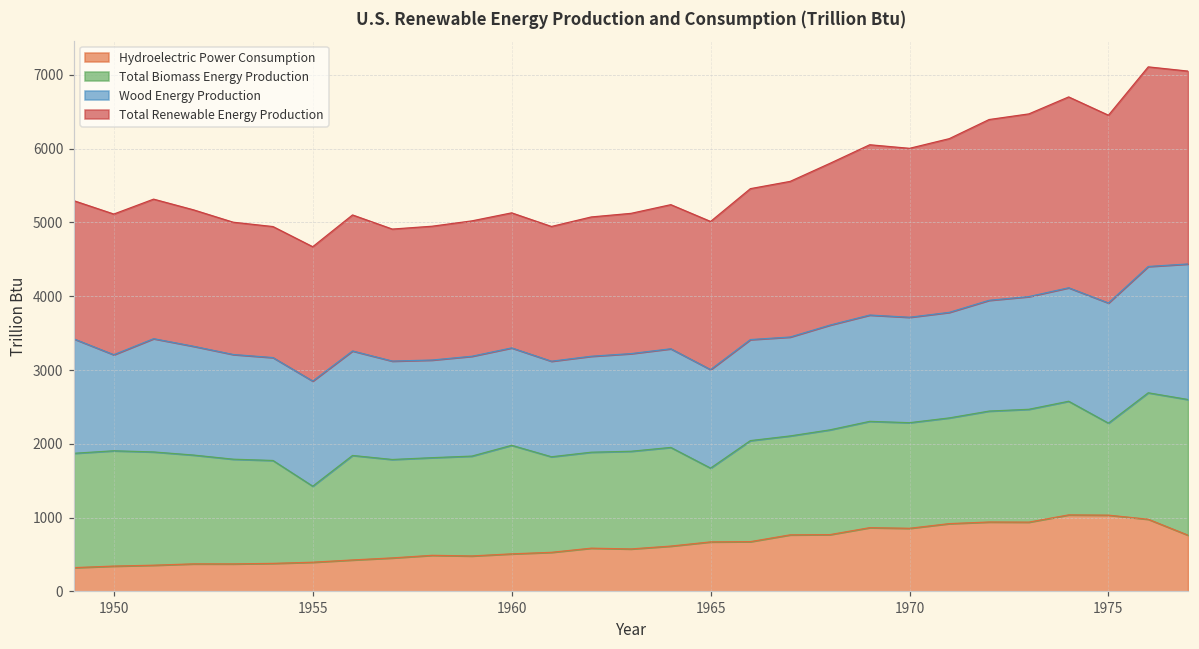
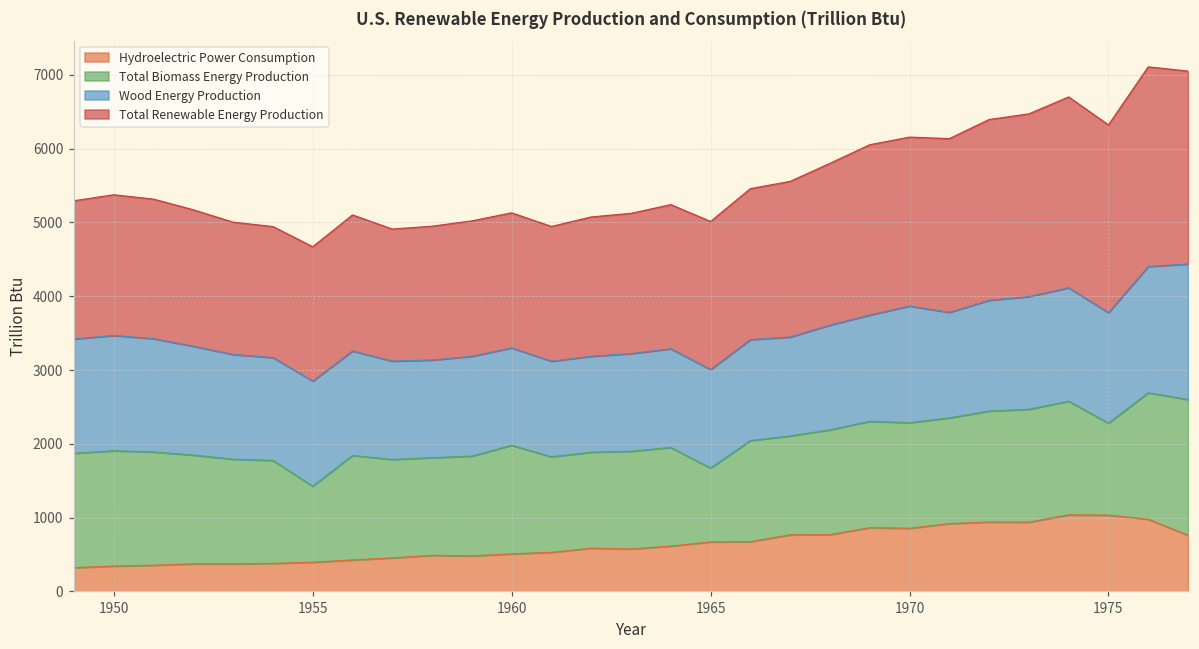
Wood Energy Production, 1950: 1300 -> 1600
Wood Energy Production, 1970: 1400 -> 1600
Wood Energy Production, 1975: 1600 -> 1500
